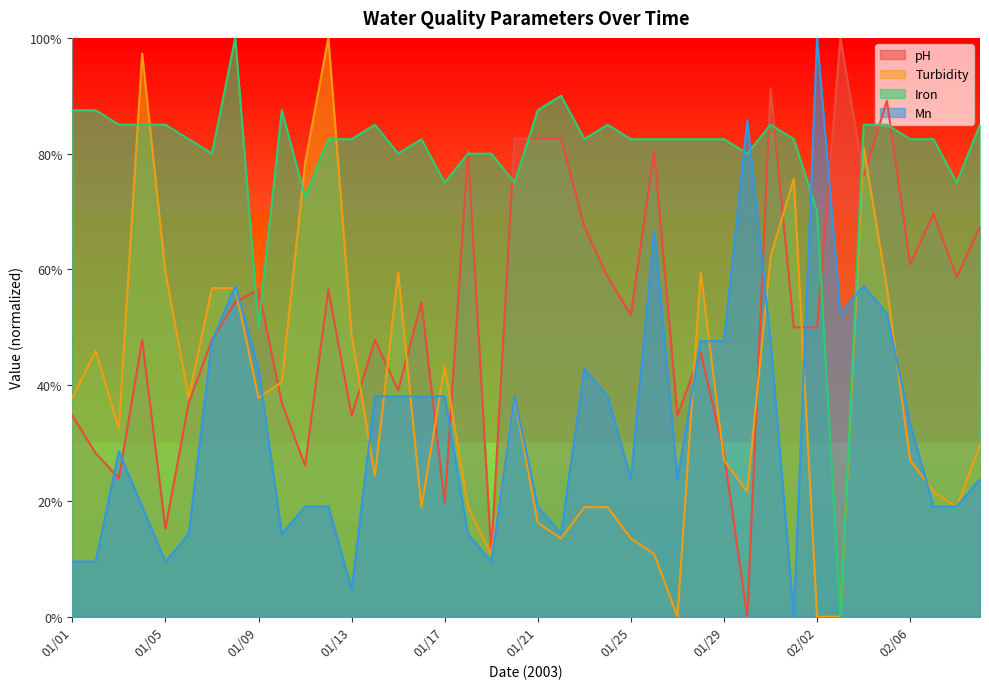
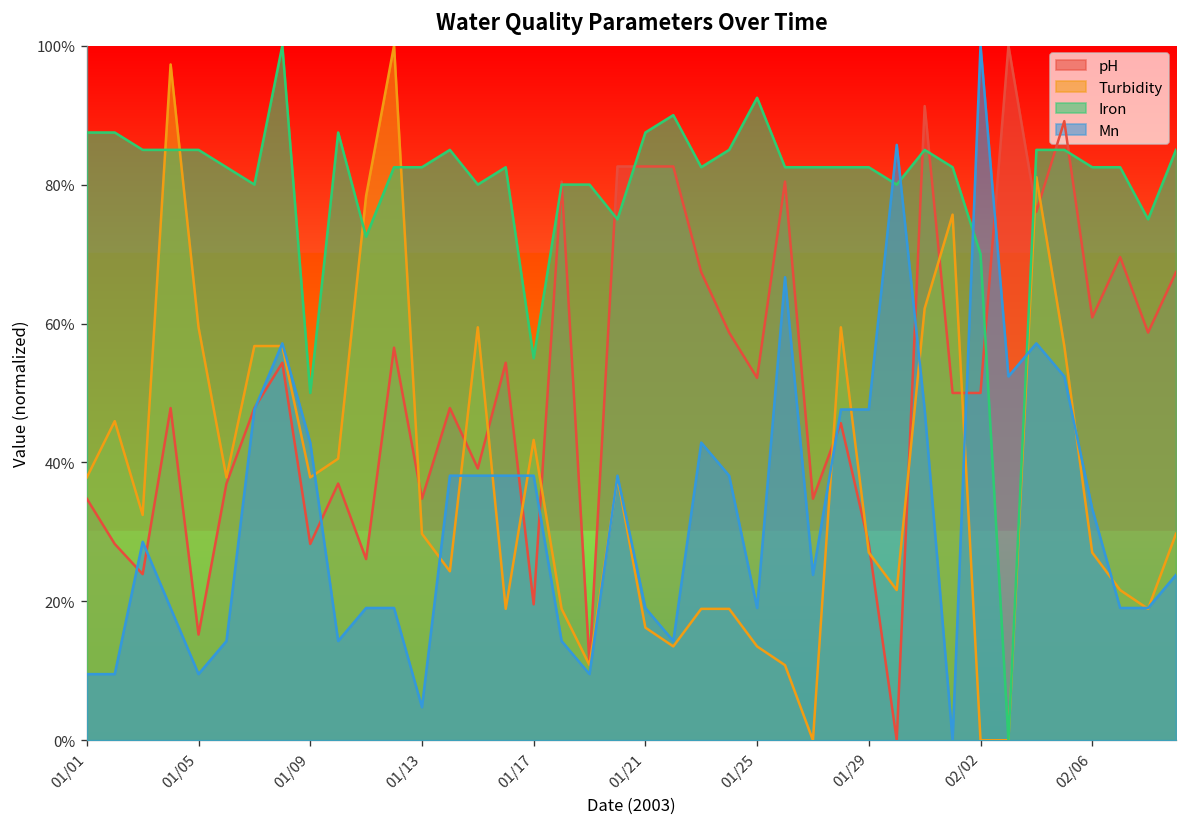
pH, 01/09: 57% -> 28%
Turbidity, 01/13: 49% -> 30%
Iron, 01/17: 75% -> 55%
Iron, 01/25: 82% -> 93%
Mn, 01/25: 24% -> 19%
